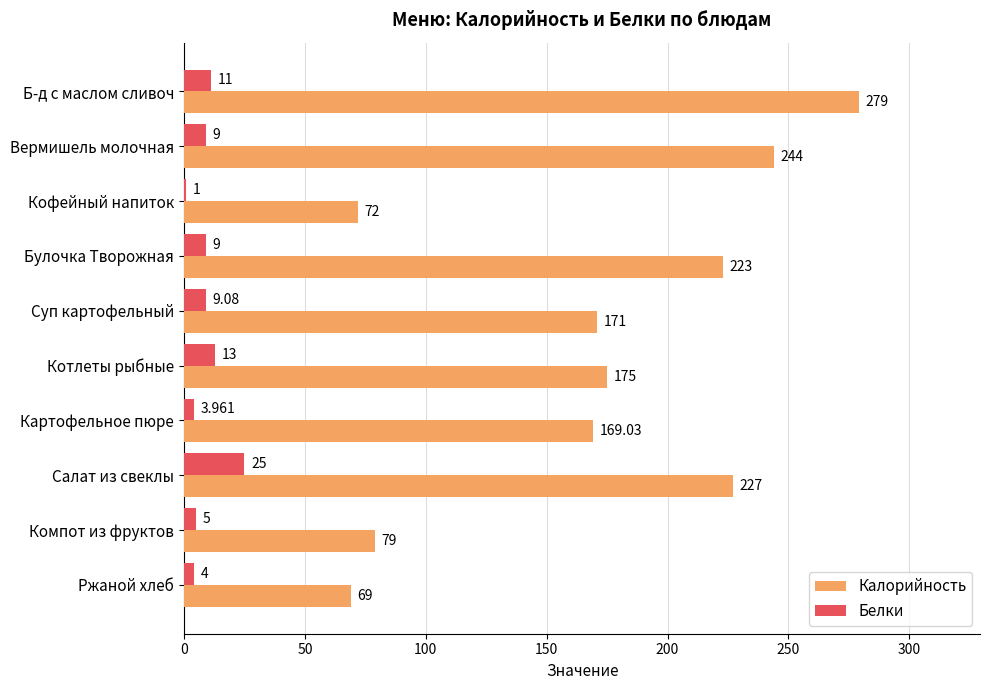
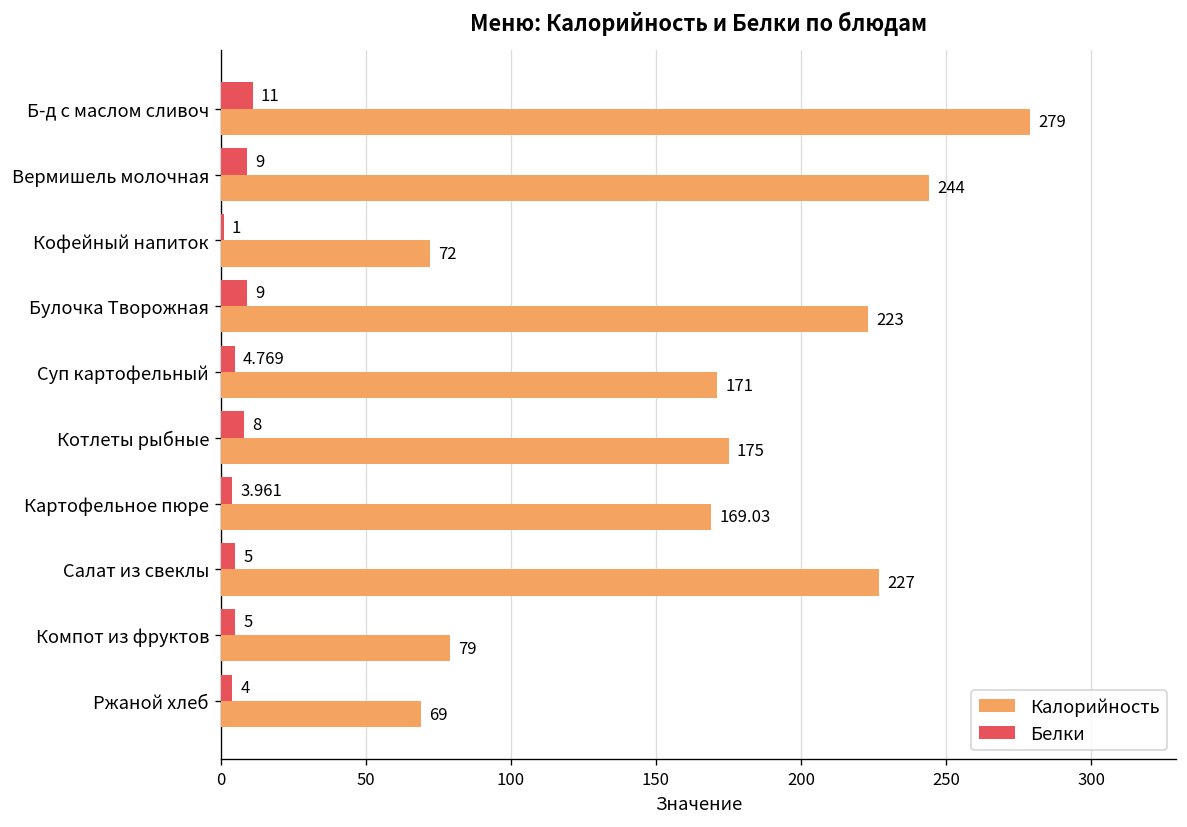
Белки, Суп картофельный: 9.08 -> 4.769
Белки, Котлеты рыбные: 13 -> 8
Белки, Салат из свеклы: 25 -> 5
